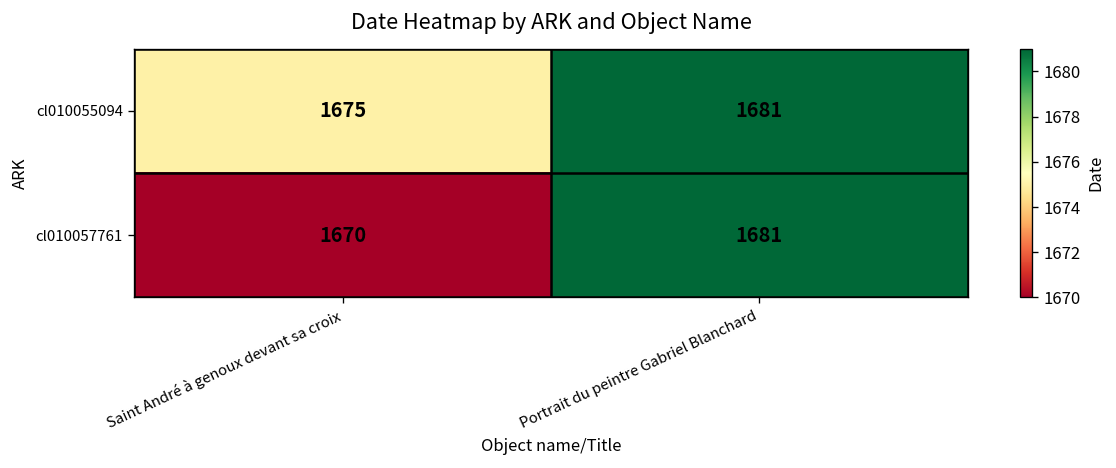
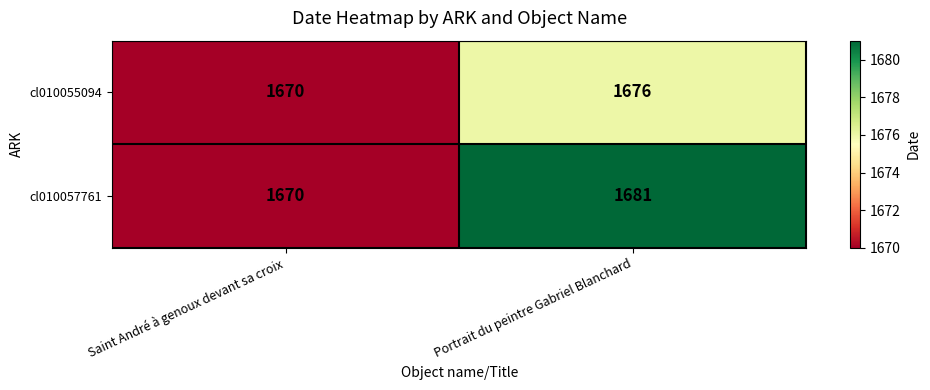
cl010055094, Saint André à genoux devant sa croix: 1675 -> 1670
cl010055094, Portrait du peintre Gabriel Blanchard: 1681 -> 1676
